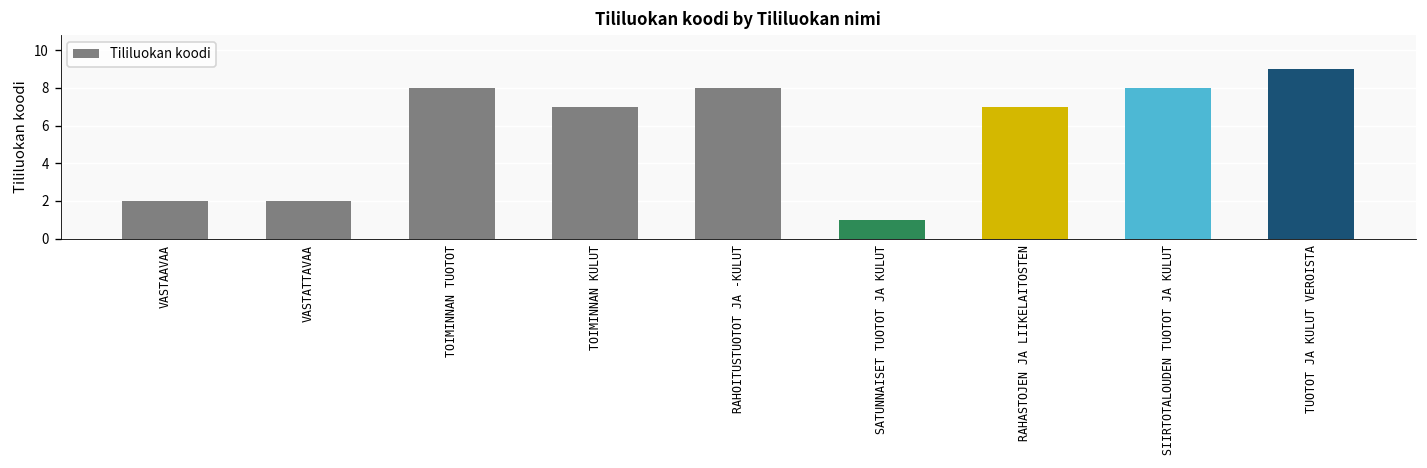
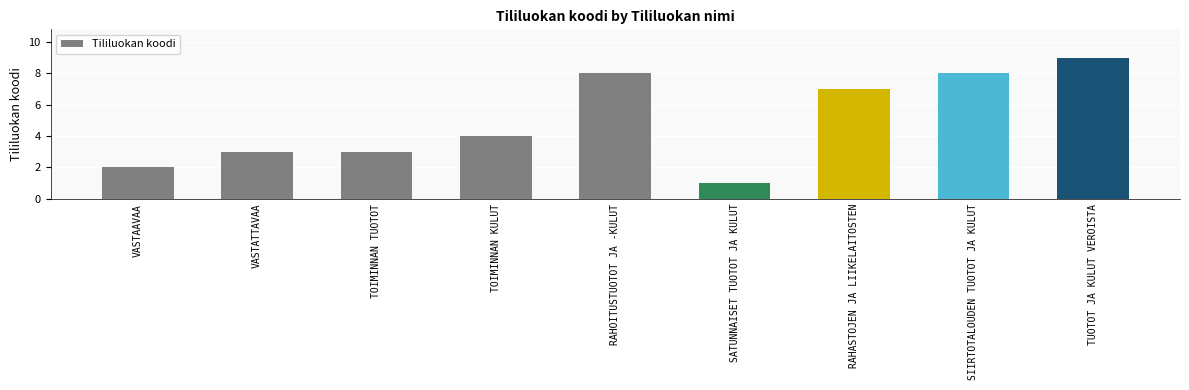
VASTATTAVAA: 2 -> 3
TOIMINNAN TUOTOT: 8 -> 3
TOIMINNAN KULUT: 7 -> 4
